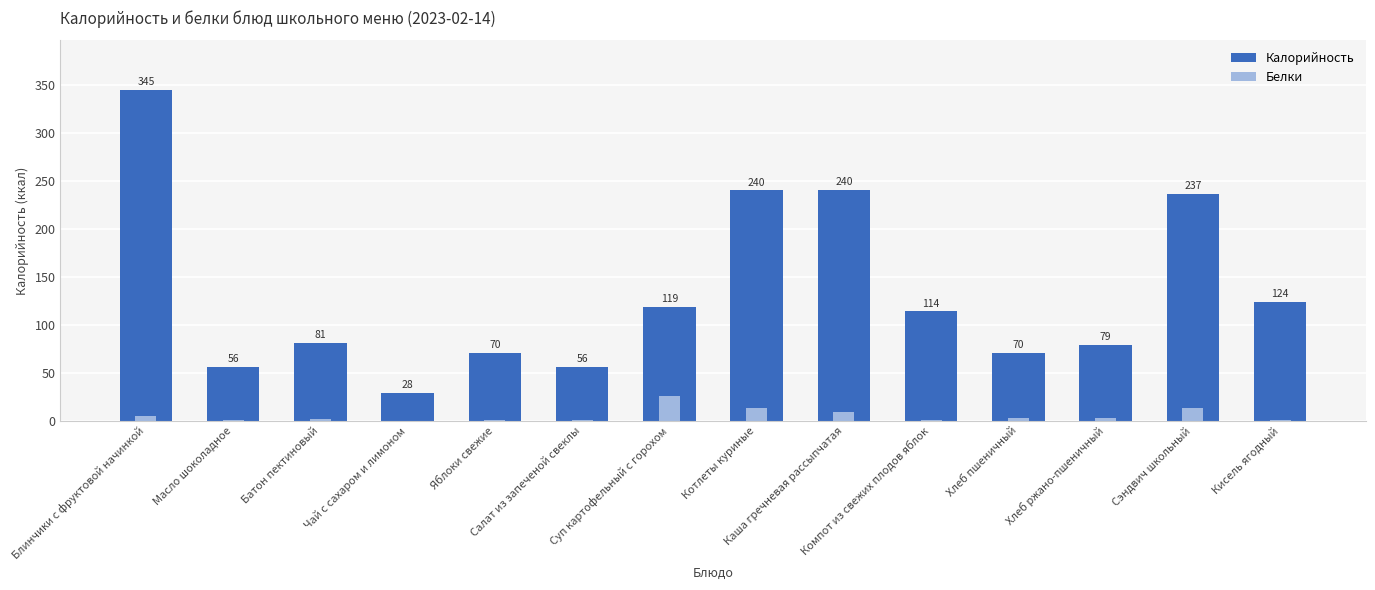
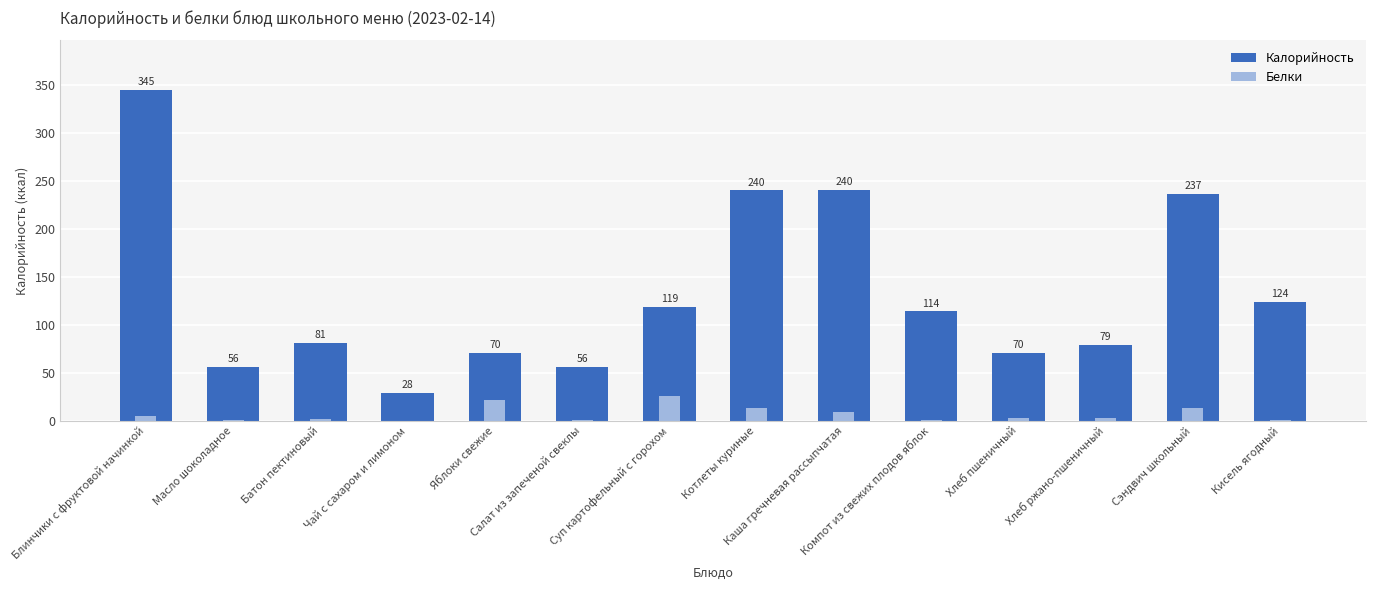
Белки, Яблоки свежие: 0 -> 20
